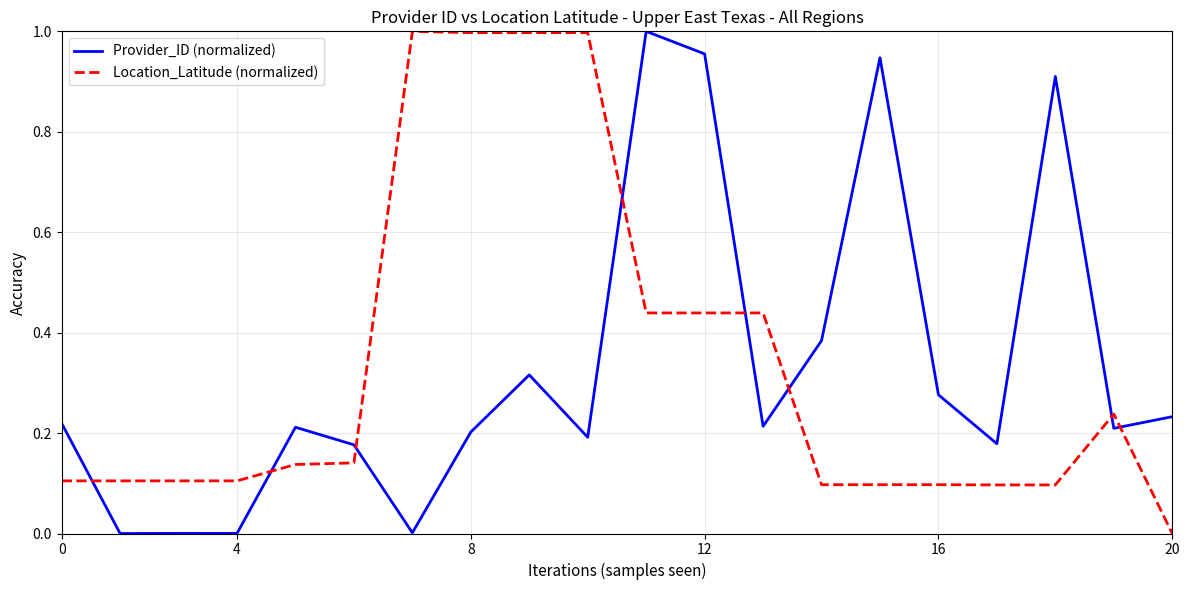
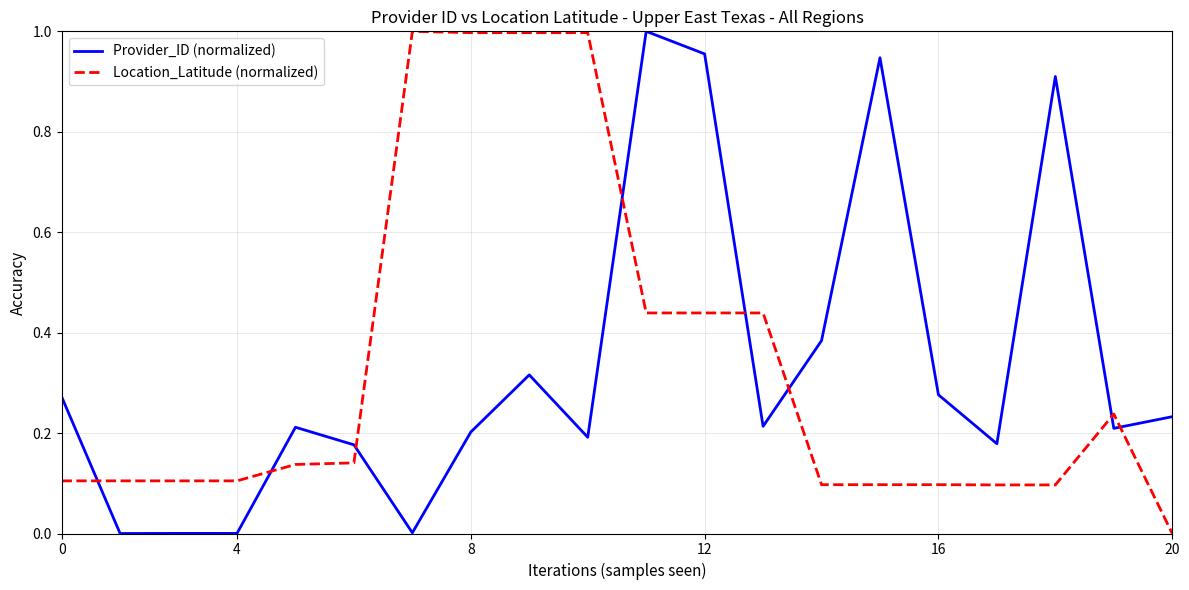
Provider_ID (normalized), 0: 0.22 -> 0.27
